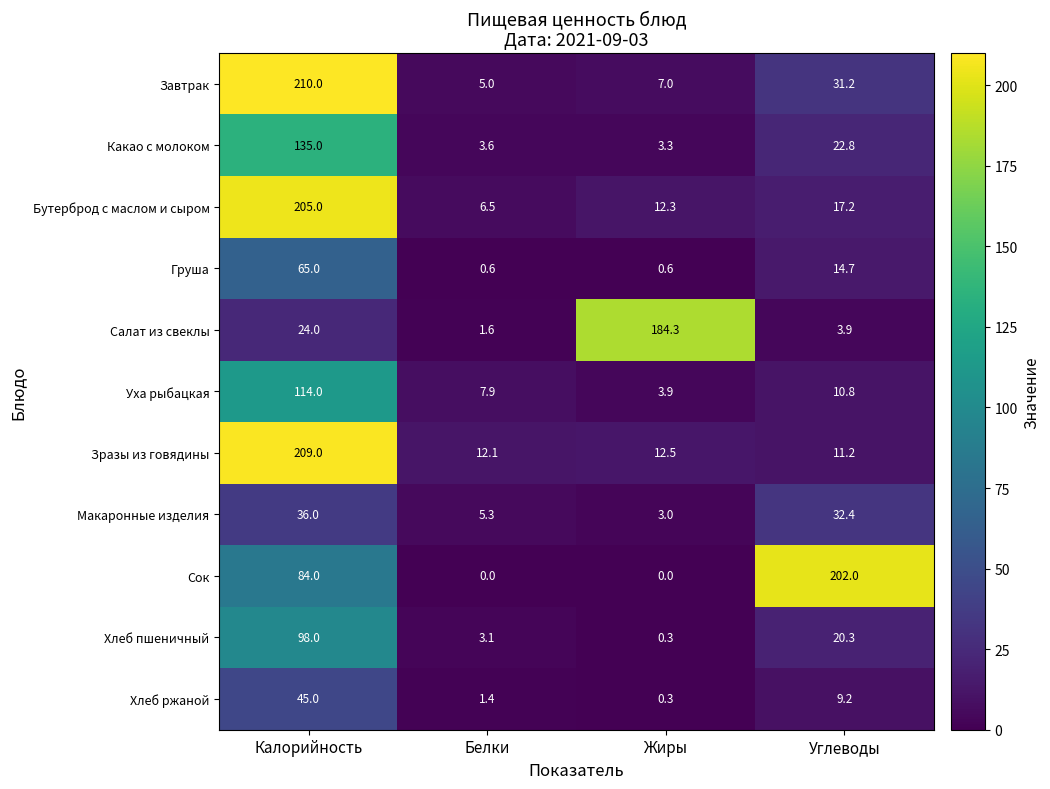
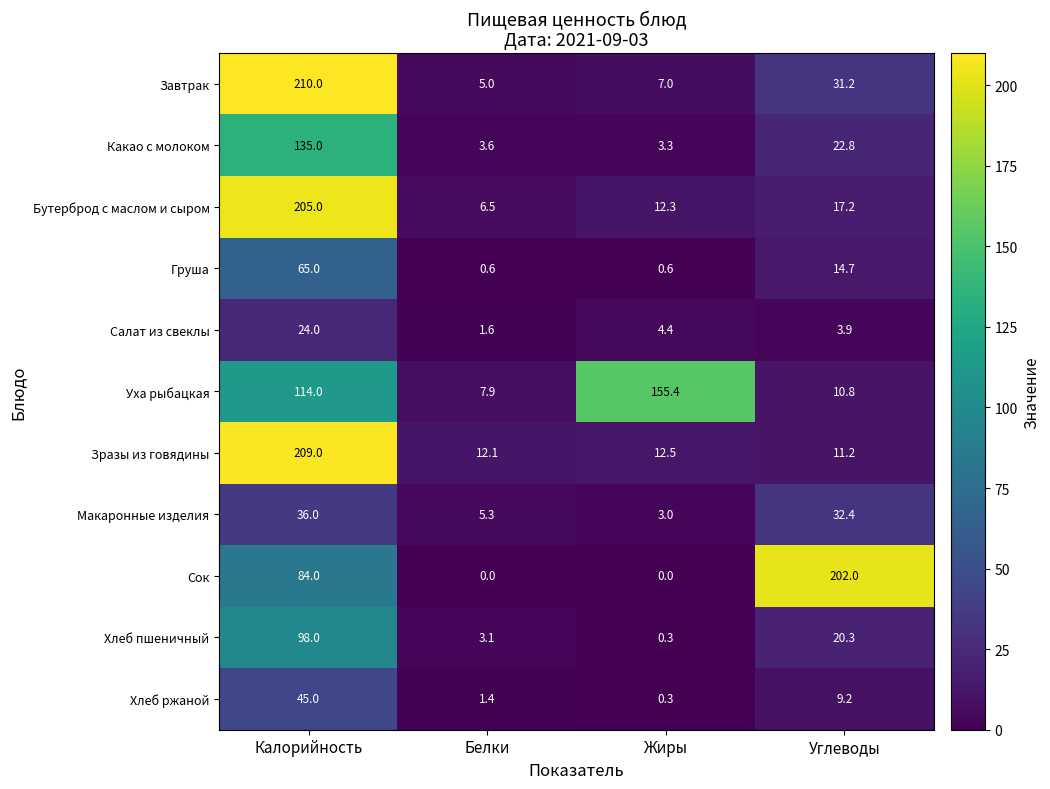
Салат из свеклы, Жиры: 184.3 -> 4.4
Уха рыбацкая, Жиры: 3.9 -> 155.4
